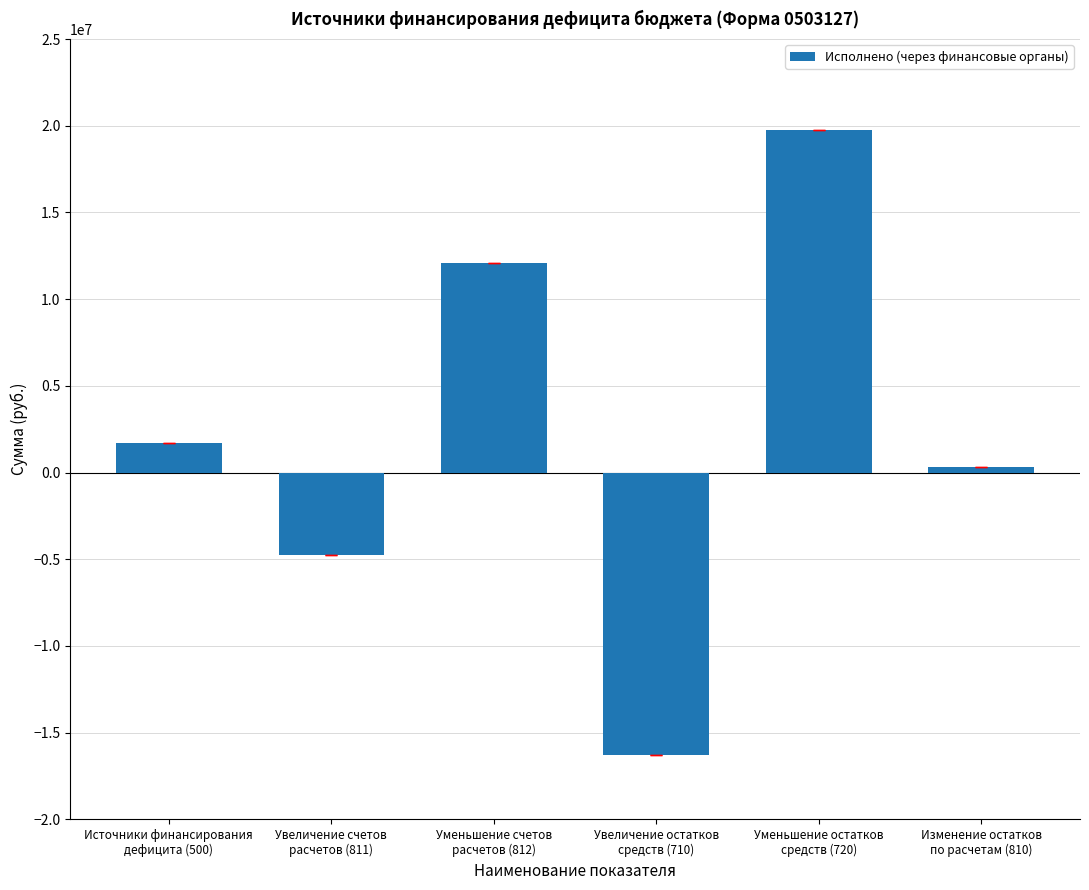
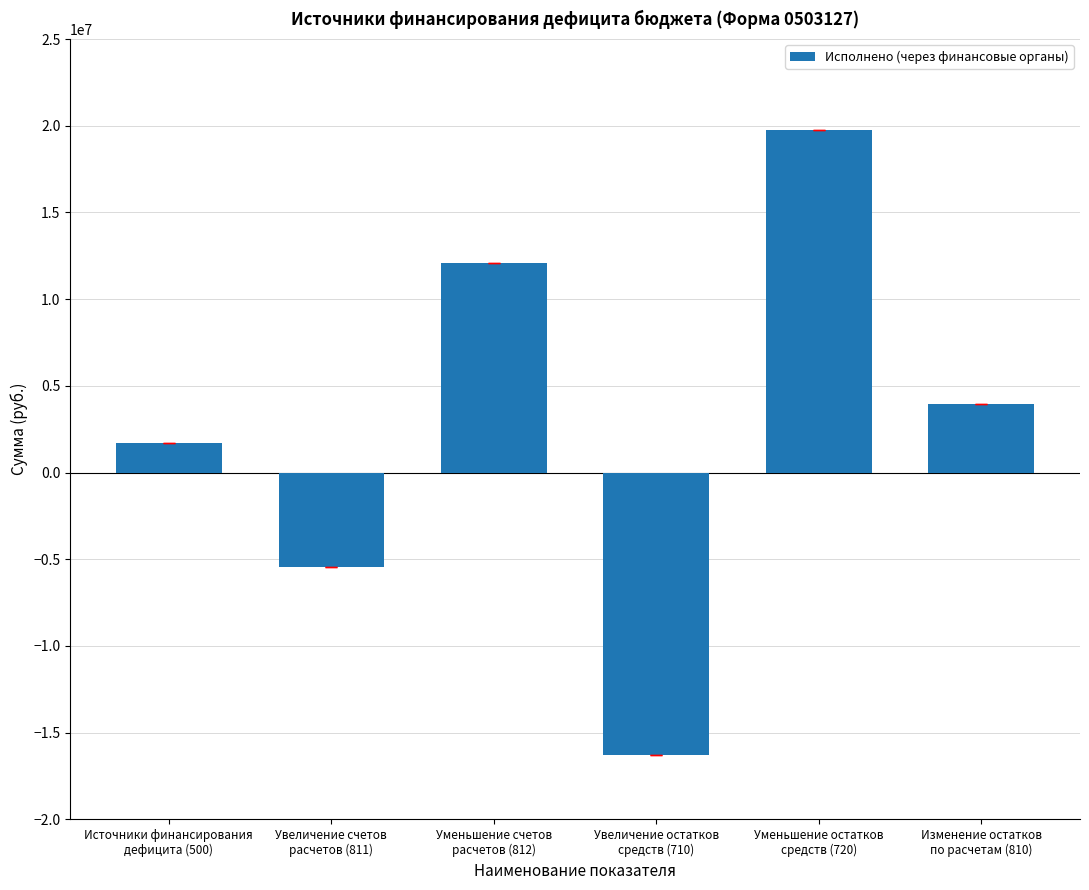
Увеличение счетов расчетов (811): -4700000 -> -5500000
Изменение остатков по расчетам (810): 300000 -> 3900000
